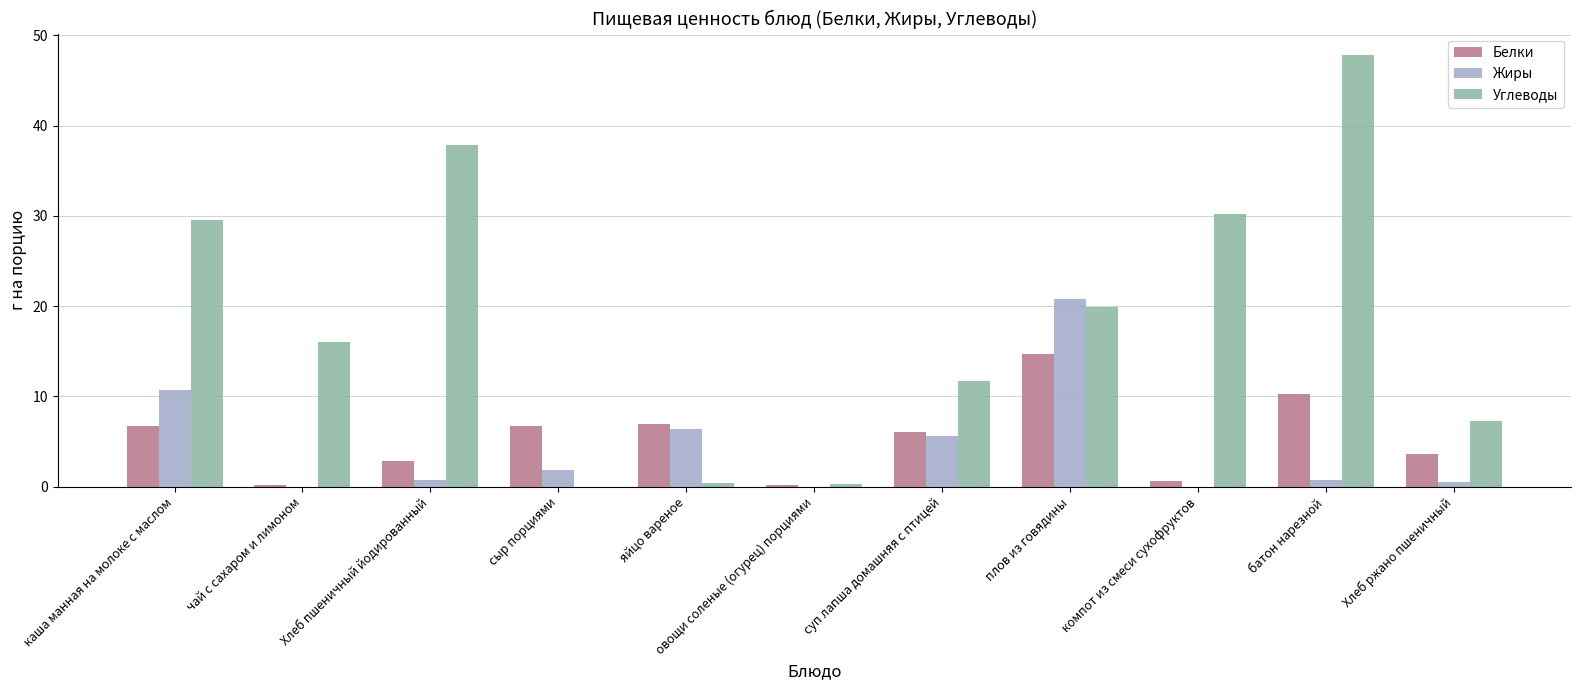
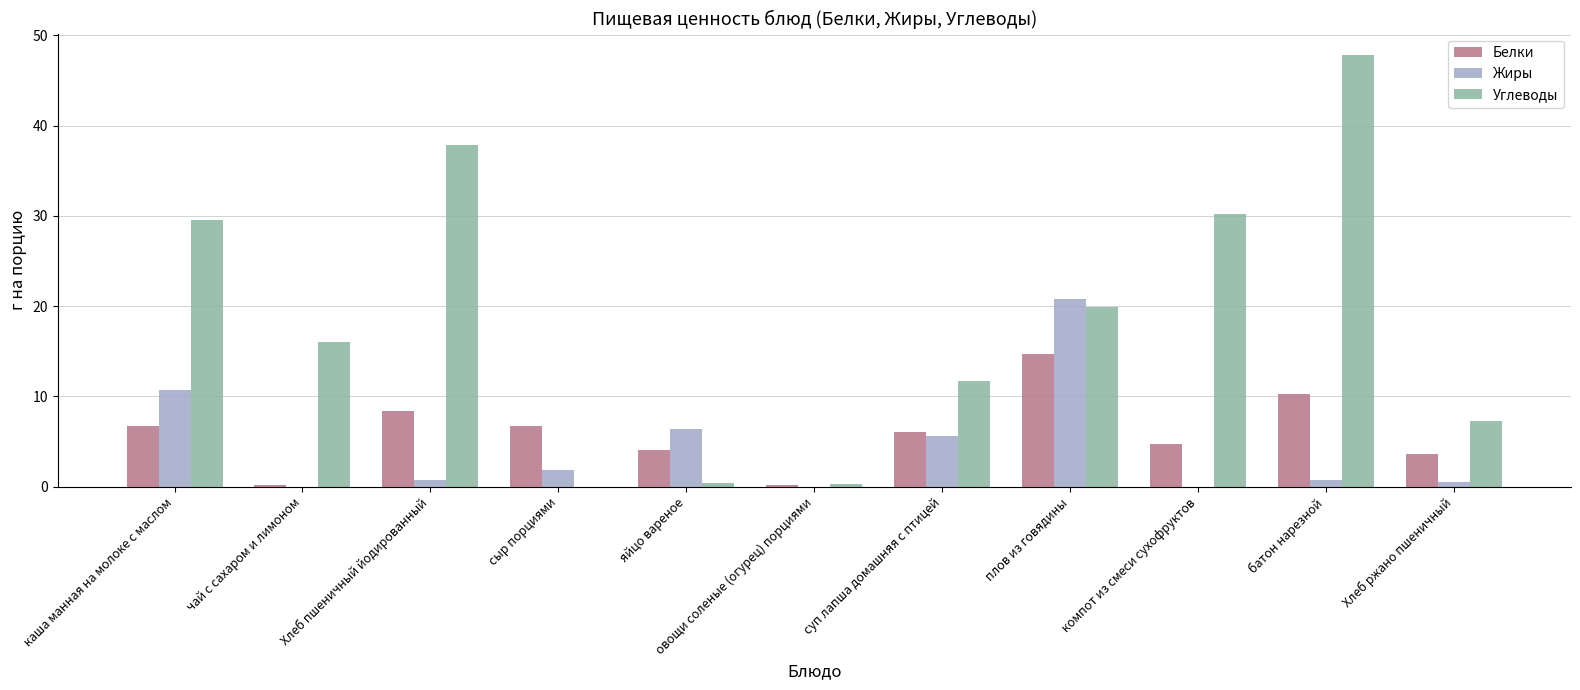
Белки, Хлеб пшеничный йодированный: 3 -> 8
Белки, яйцо вареное: 7 -> 4
Белки, компот из смеси сухофруктов: 1 -> 5
